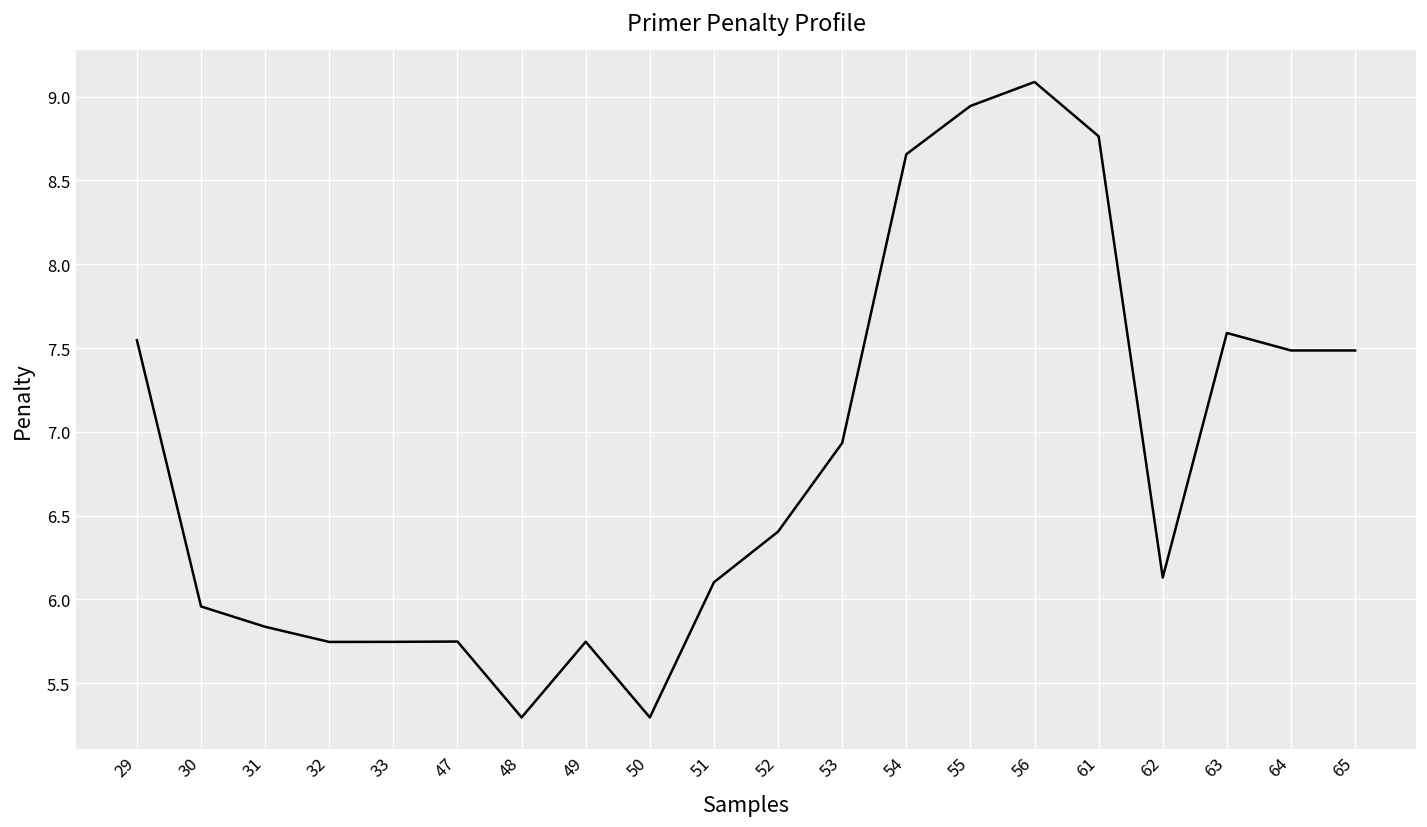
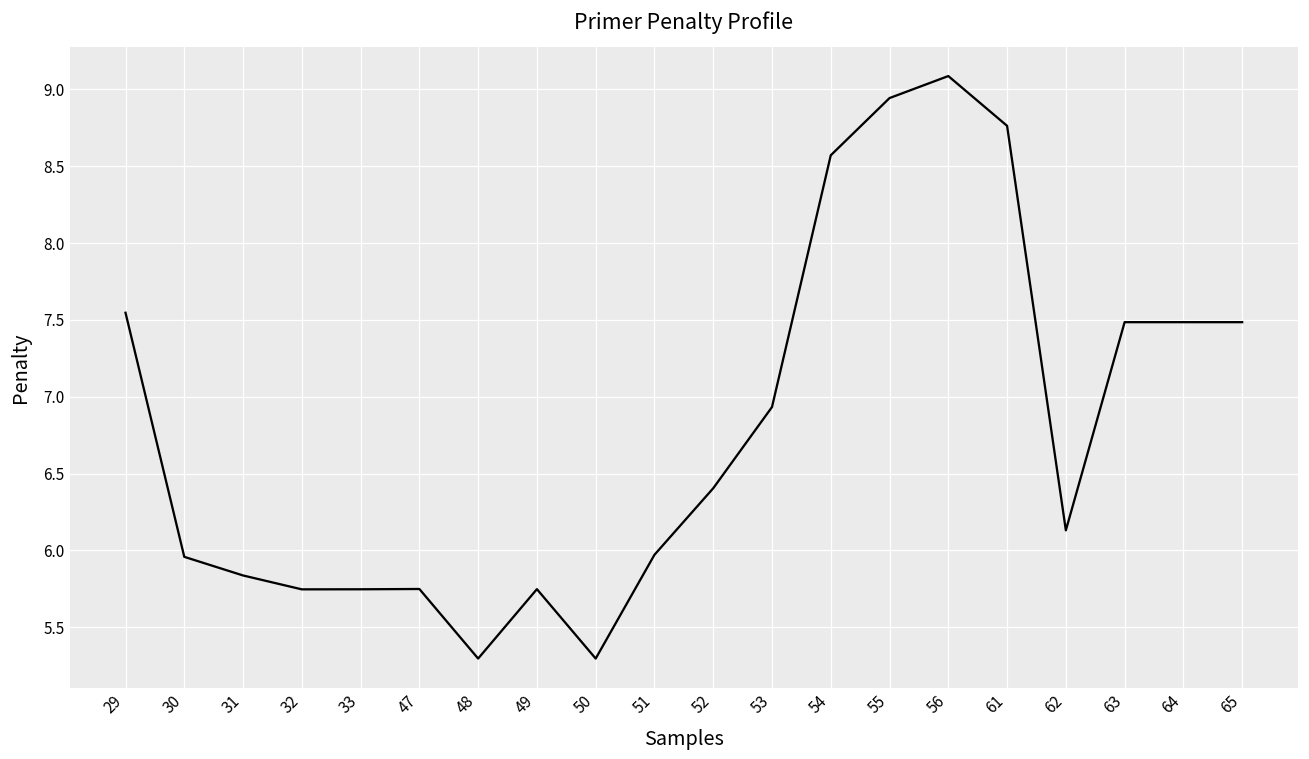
51: 6.10 -> 5.97
54: 8.66 -> 8.57
63: 7.59 -> 7.49
